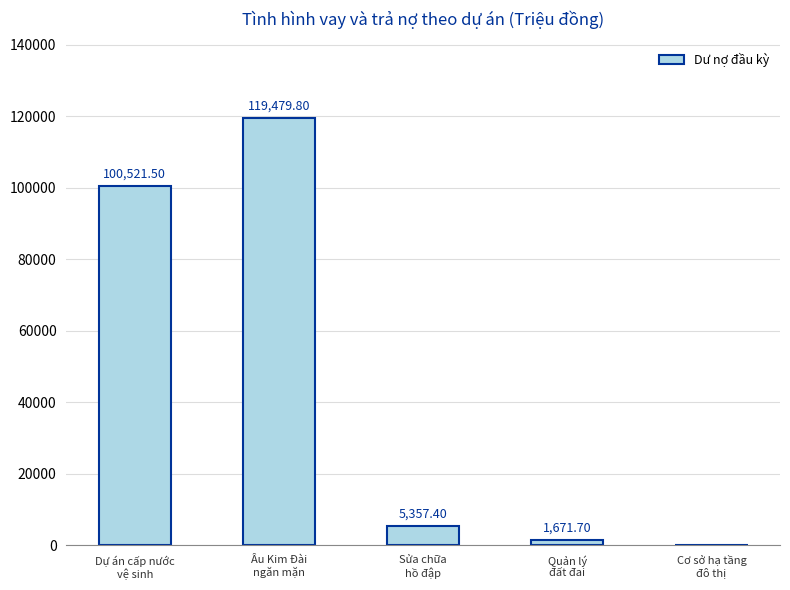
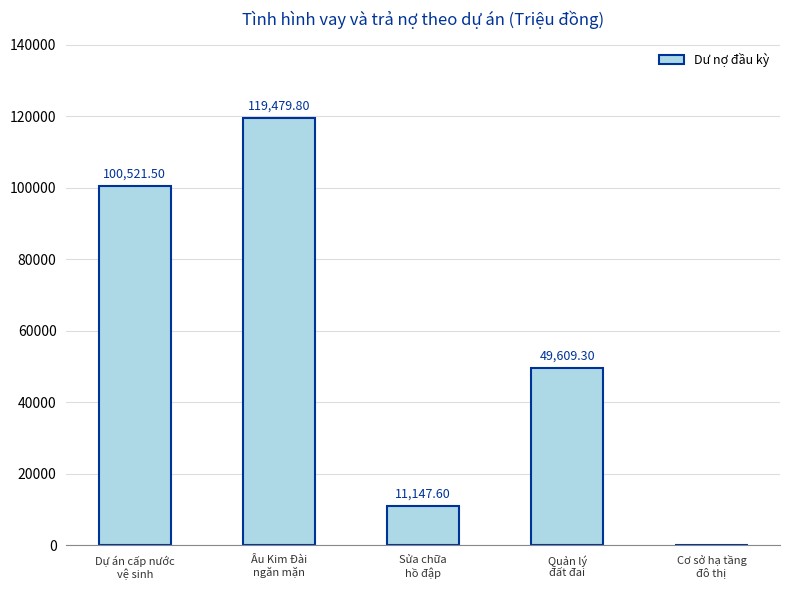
Sửa chữa hồ đập: 5,357.40 -> 11,147.60
Quản lý đất đai: 1,671.70 -> 49,609.30
